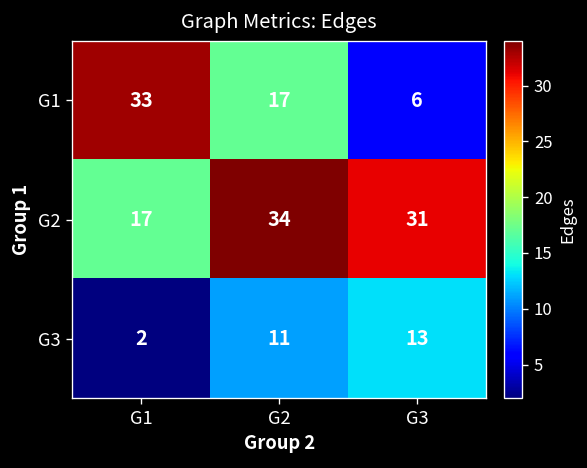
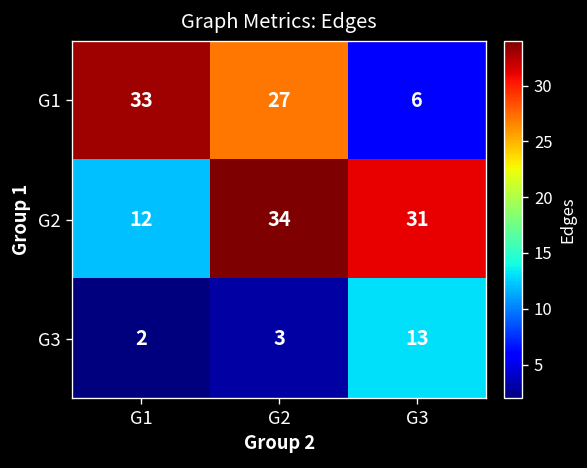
G1, G2: 17 -> 27
G2, G1: 17 -> 12
G3, G2: 11 -> 3
